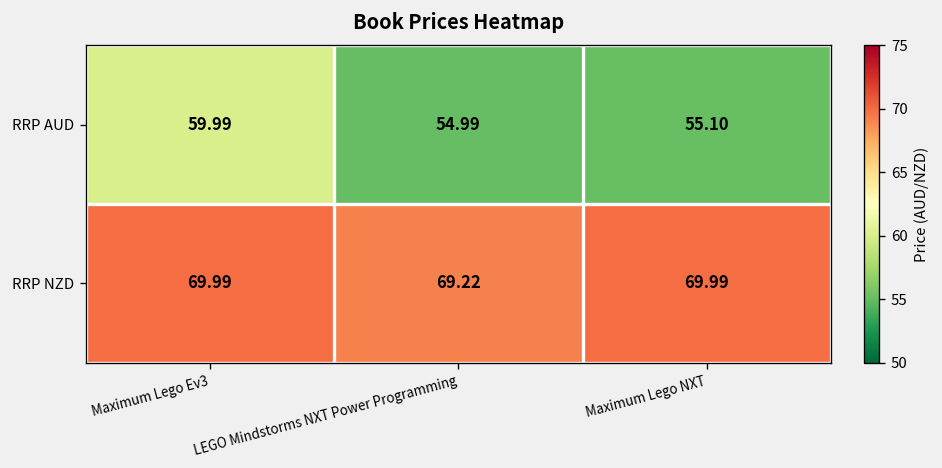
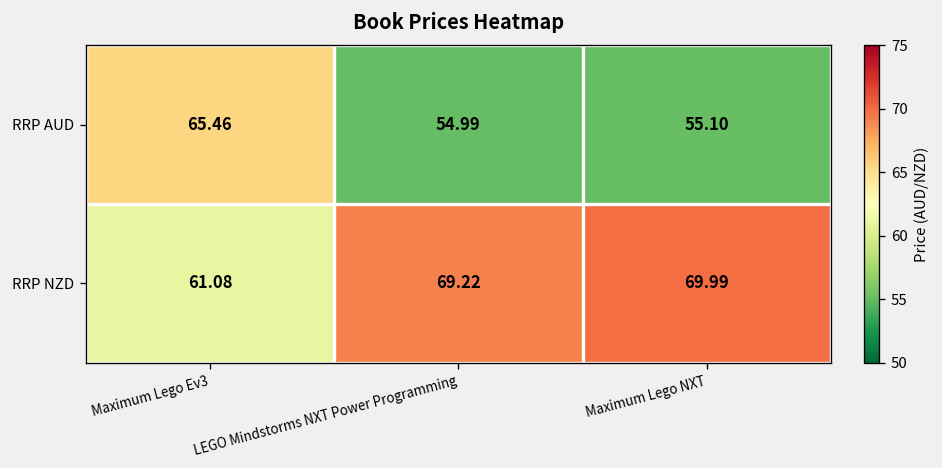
RRP AUD, Maximum Lego Ev3: 59.99 -> 65.46
RRP NZD, Maximum Lego Ev3: 69.99 -> 61.08
